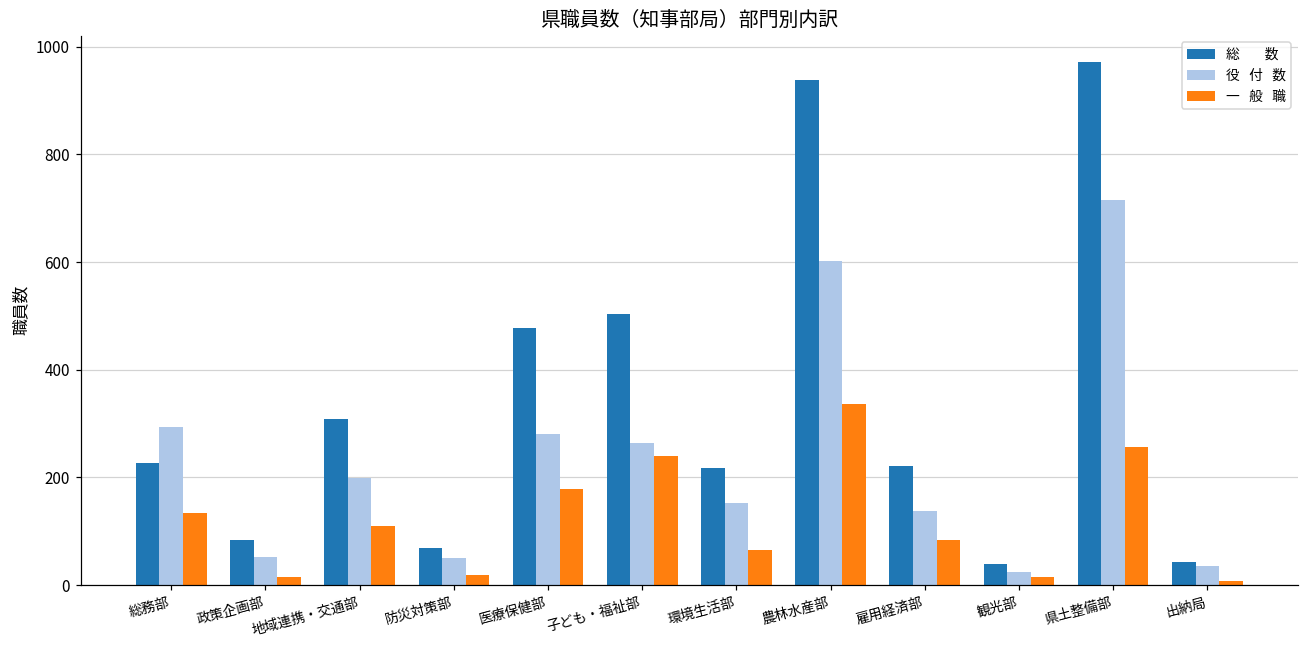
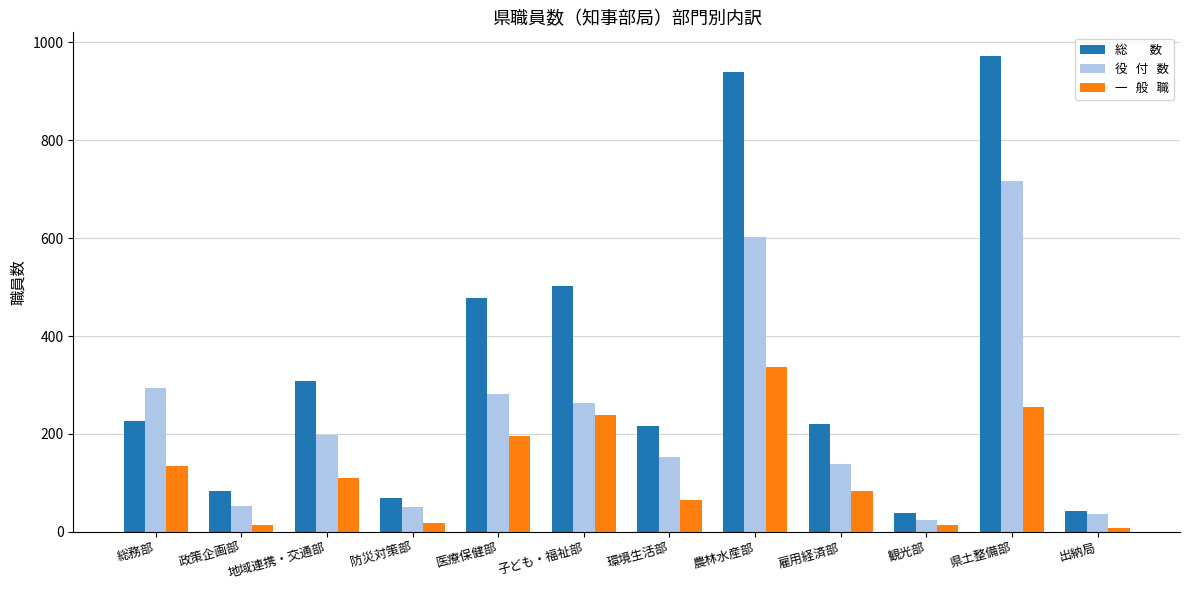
一 般 職, 医療保健部: 180 -> 200
